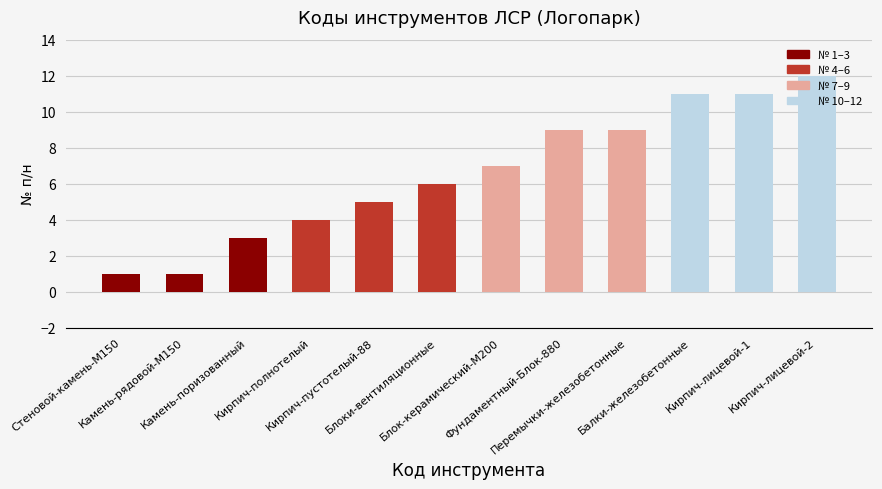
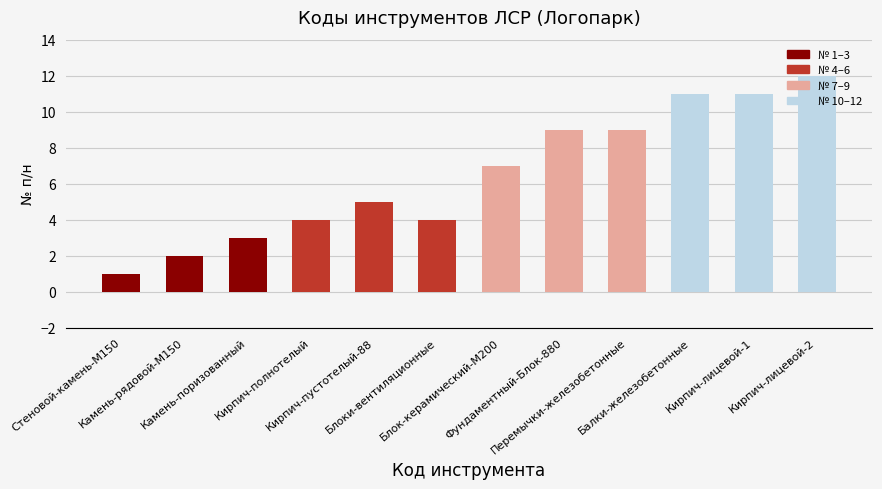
Камень-рядовой-М150: 1 -> 2
Блоки-вентиляционные: 6 -> 4
